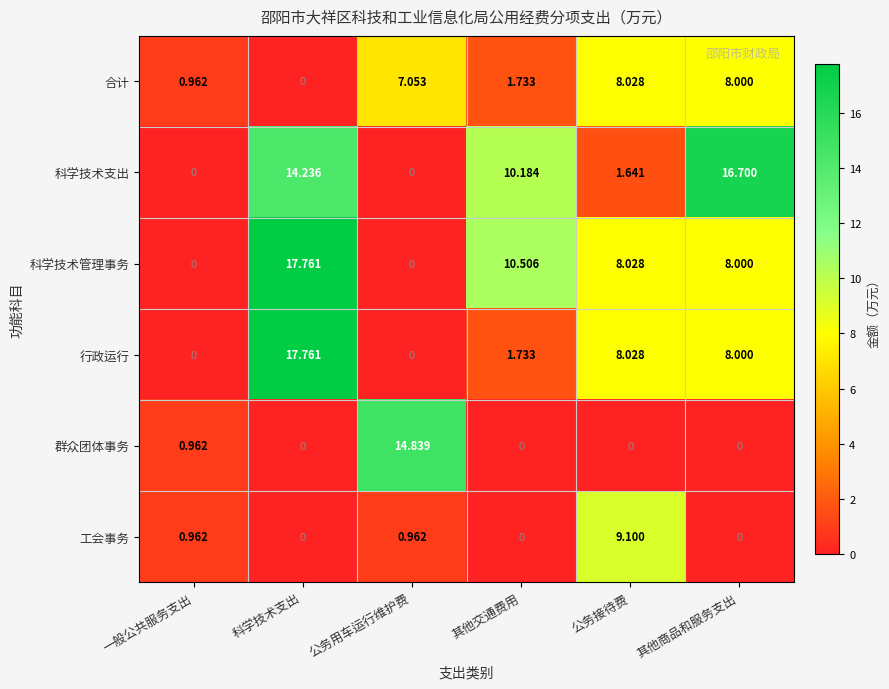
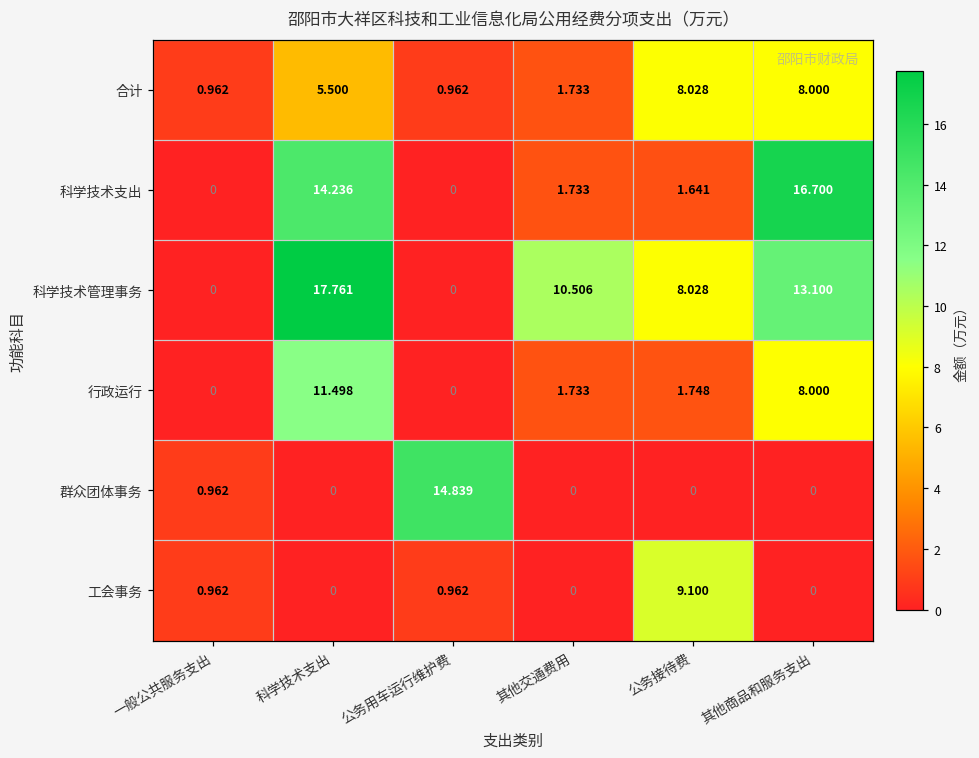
合计, 科学技术支出: 0 -> 5.500
合计, 公务用车运行维护费: 7.053 -> 0.962
科学技术支出, 其他交通费用: 10.184 -> 1.733
科学技术管理事务, 其他商品和服务支出: 8.000 -> 13.100
行政运行, 科学技术支出: 17.761 -> 11.498
行政运行, 公务接待费: 8.028 -> 1.748
